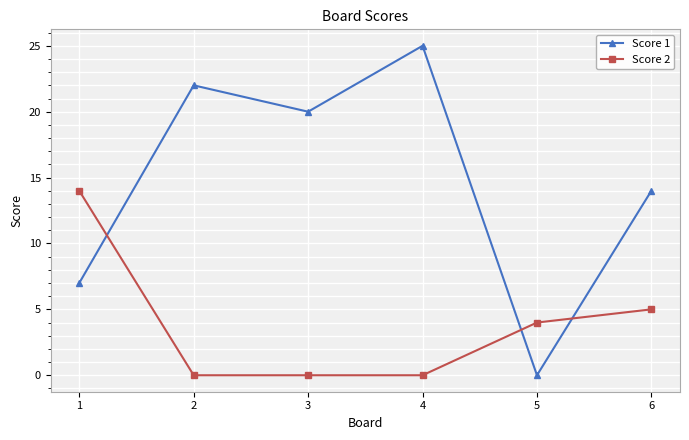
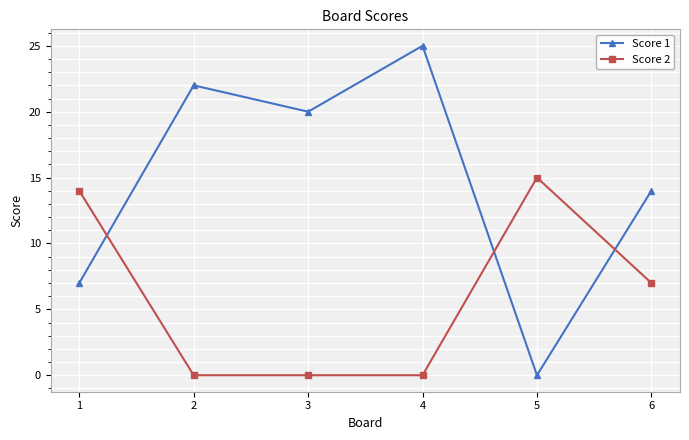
Score 2, 5: 4 -> 15
Score 2, 6: 5 -> 7
